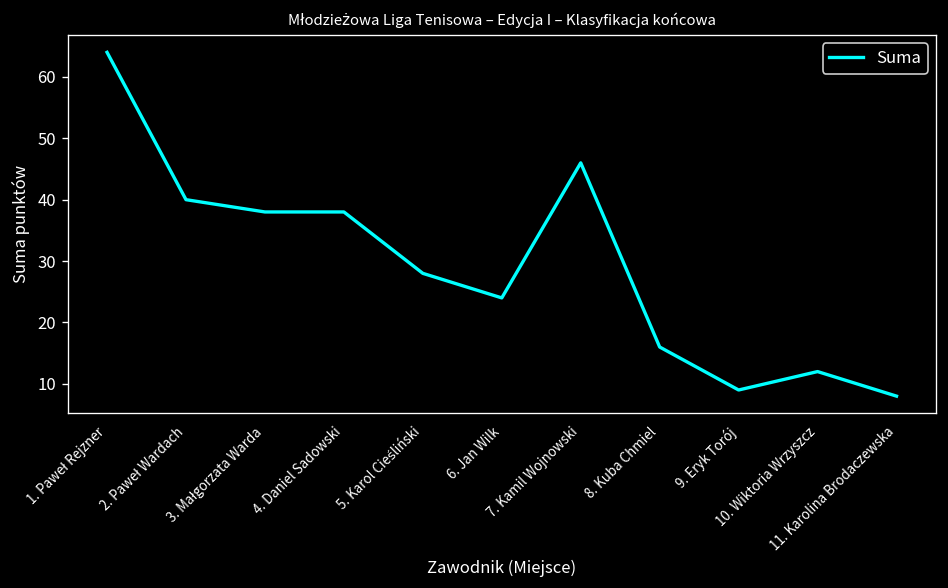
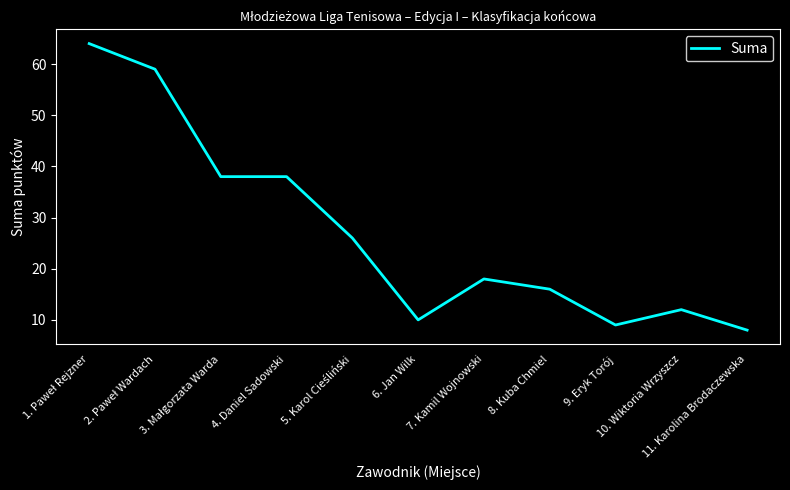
2. Paweł Wardach: 40 -> 59
5. Karol Cieśliński: 28 -> 26
6. Jan Wilk: 24 -> 10
7. Kamil Wojnowski: 46 -> 18
